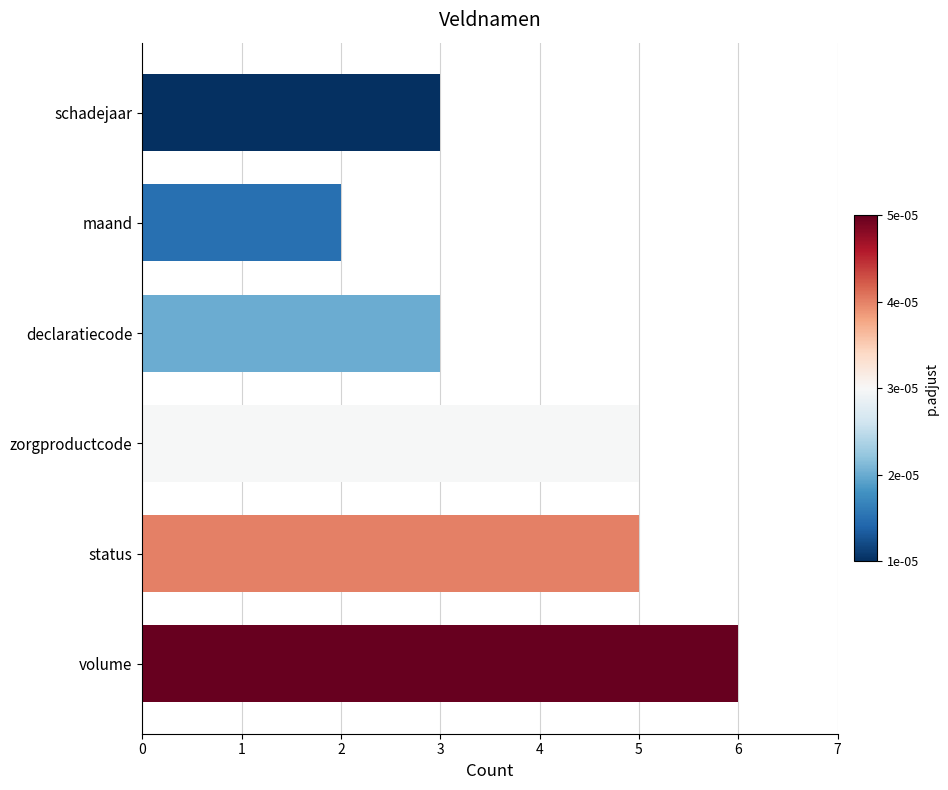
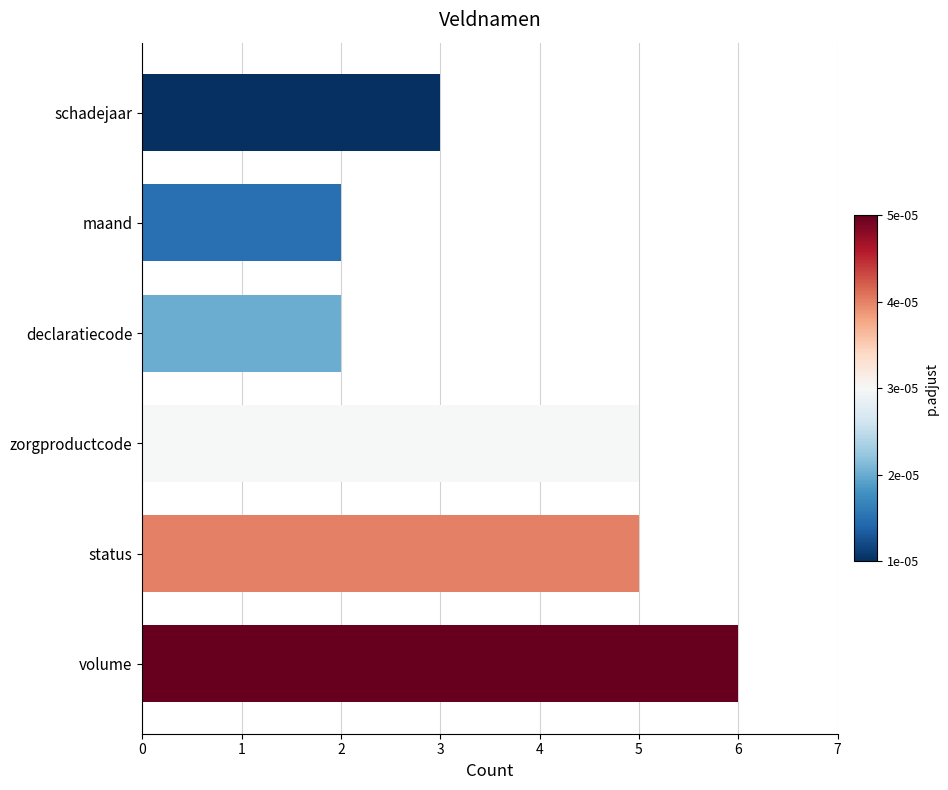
declaratiecode: 3 -> 2
